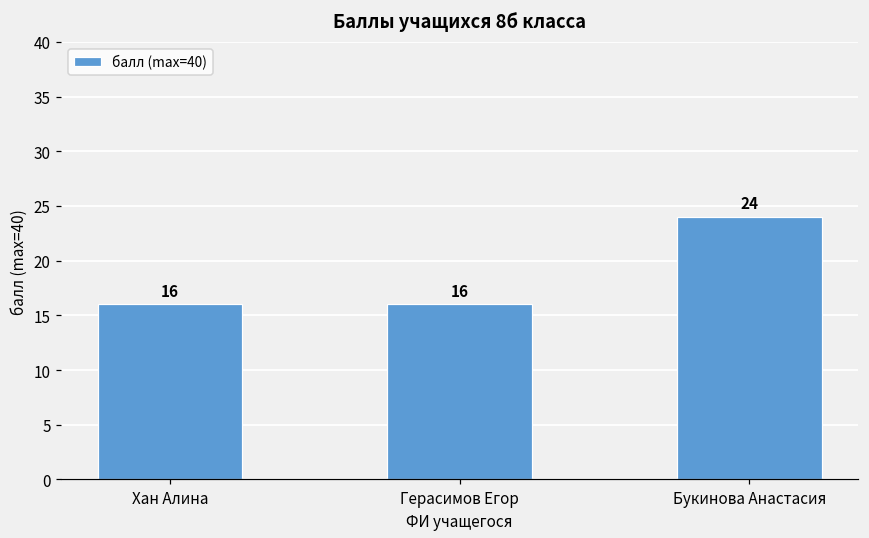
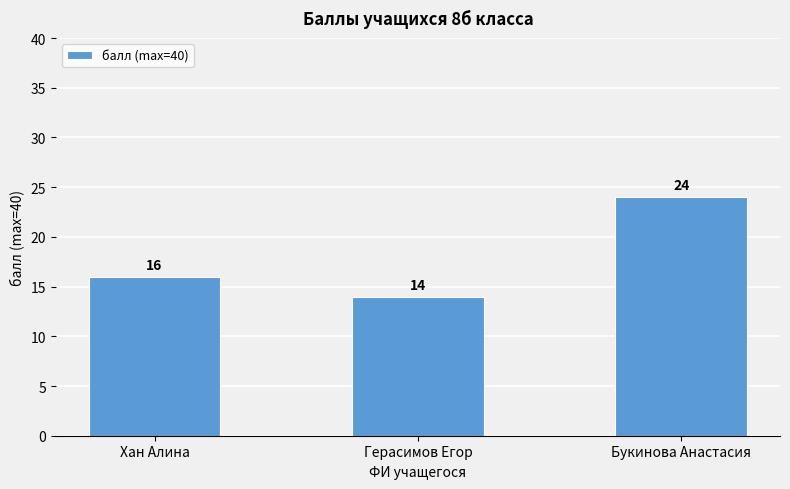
Герасимов Егор: 16 -> 14
